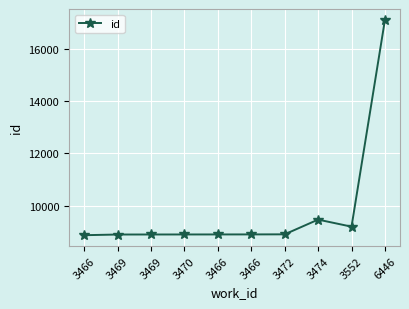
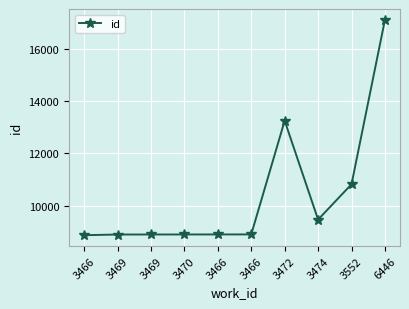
3472: 8900 -> 13200
3552: 9200 -> 10800
